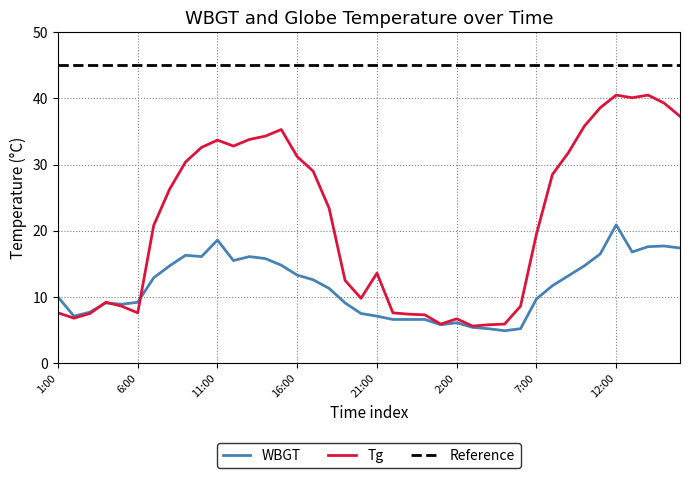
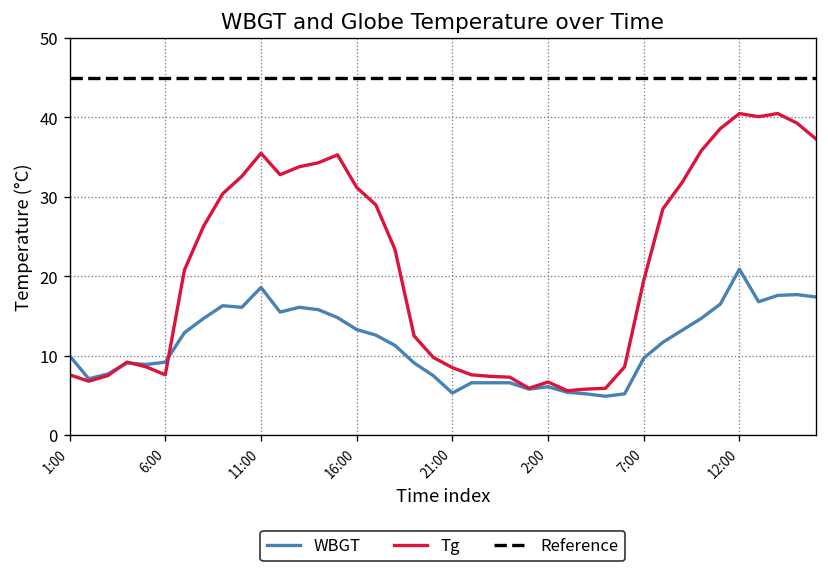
Tg, 11:00: 34 -> 36
WBGT, 21:00: 7 -> 5
Tg, 21:00: 14 -> 9
